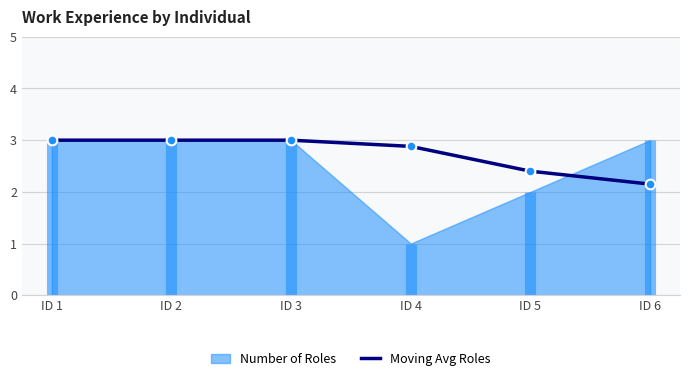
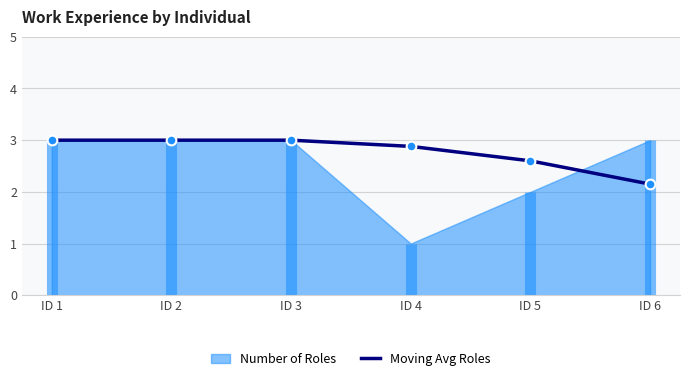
Moving Avg Roles, ID 5: 2.4 -> 2.6
